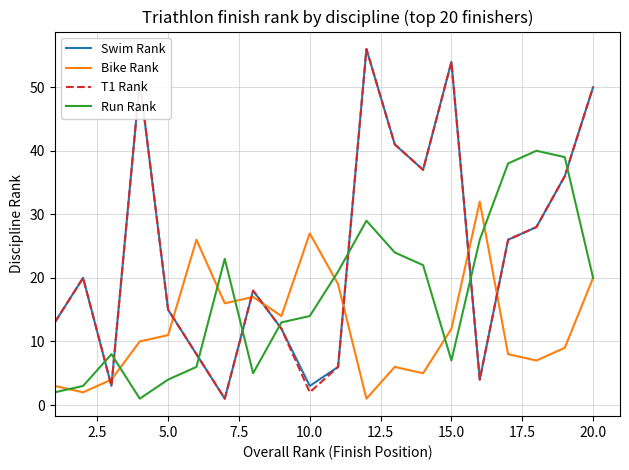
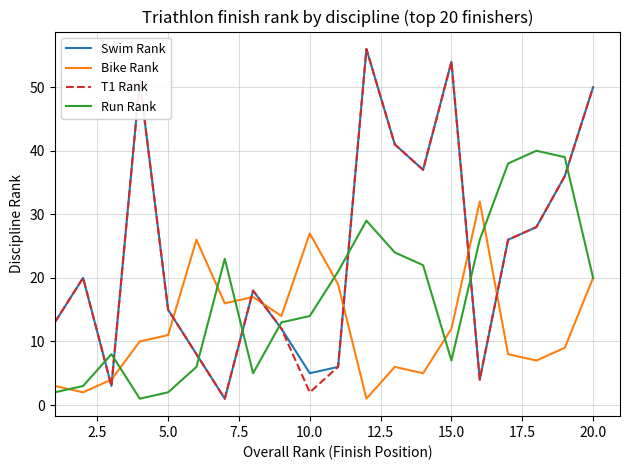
Run Rank, 5.0: 4 -> 2
Swim Rank, 10.0: 3 -> 5
